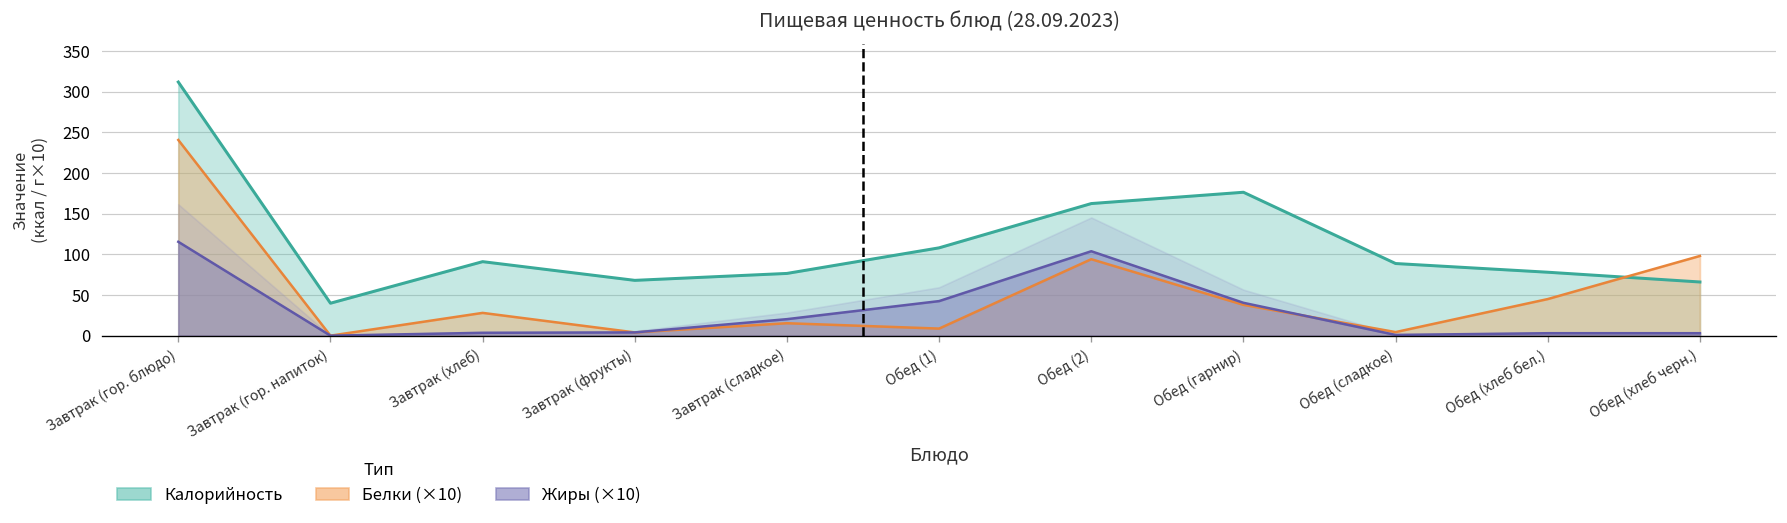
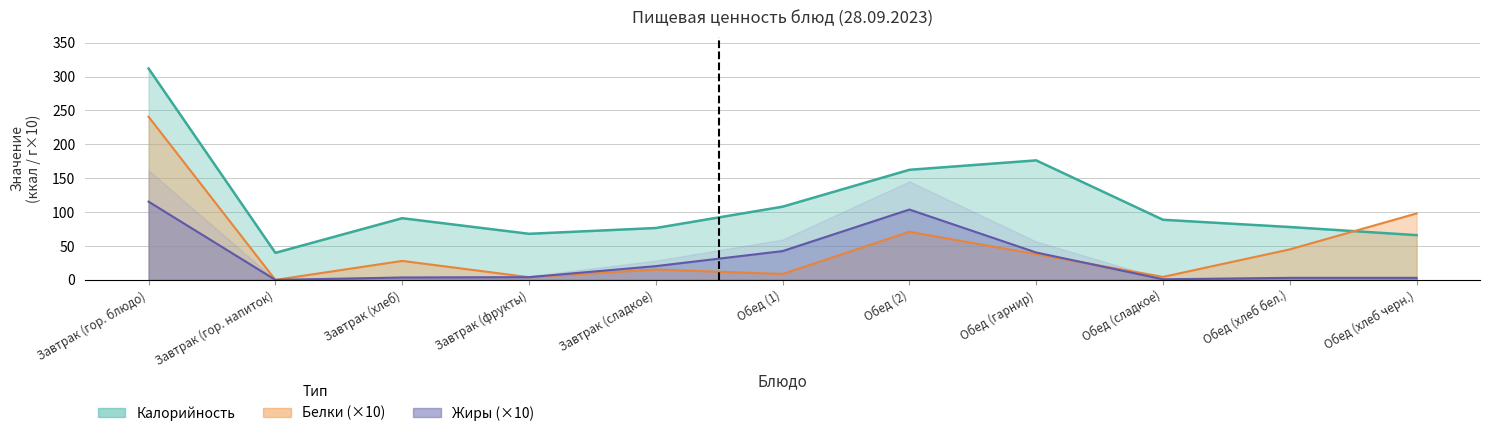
Белки (×10), Обед (2): 90 -> 70
